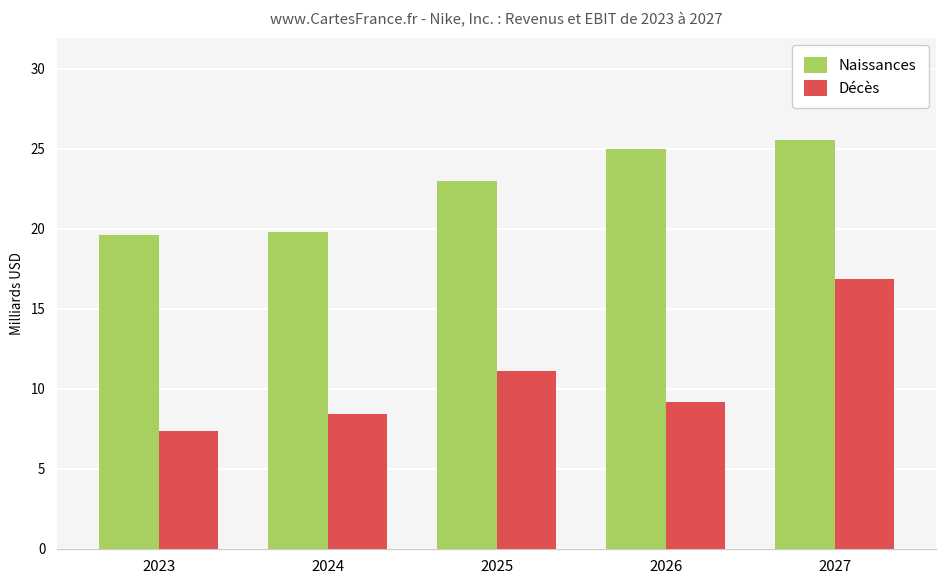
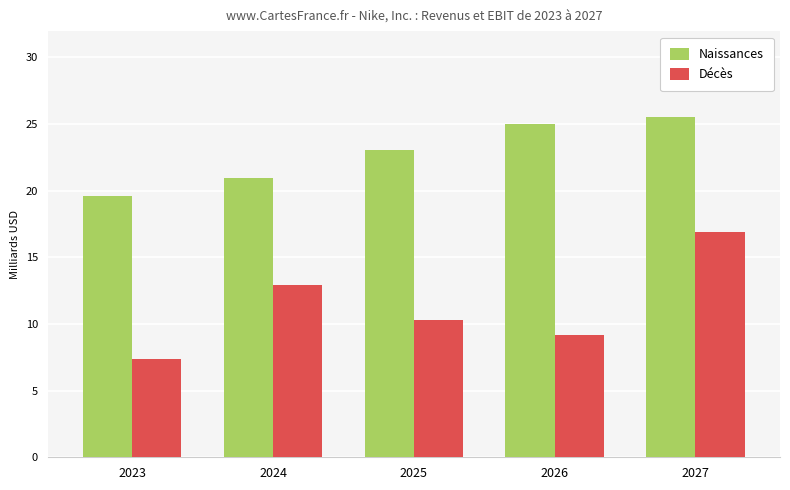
Naissances, 2024: 19.8 -> 20.9
Décès, 2024: 8.4 -> 12.9
Décès, 2025: 11.1 -> 10.3
